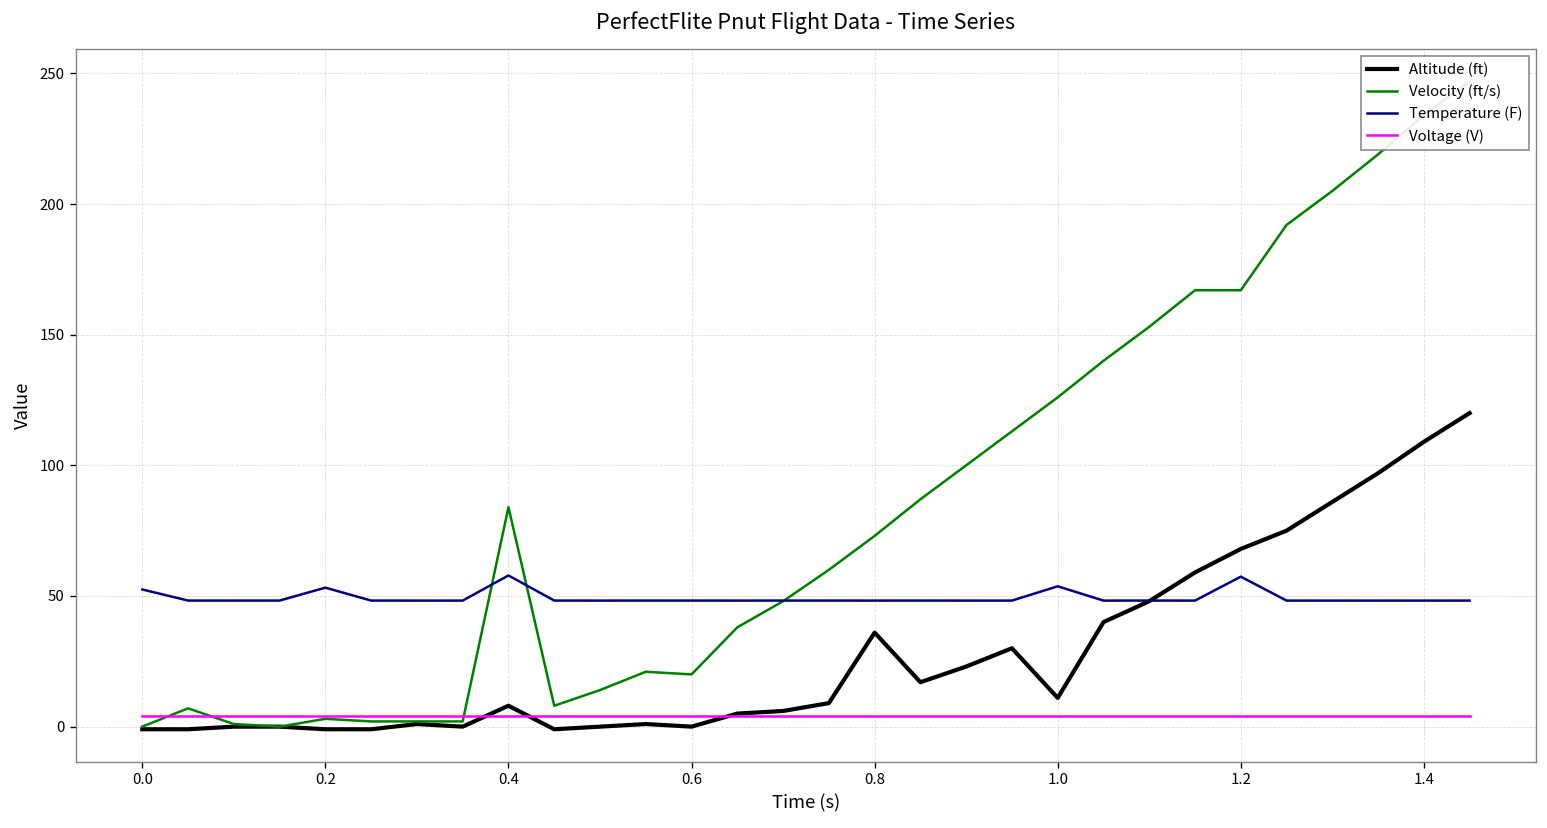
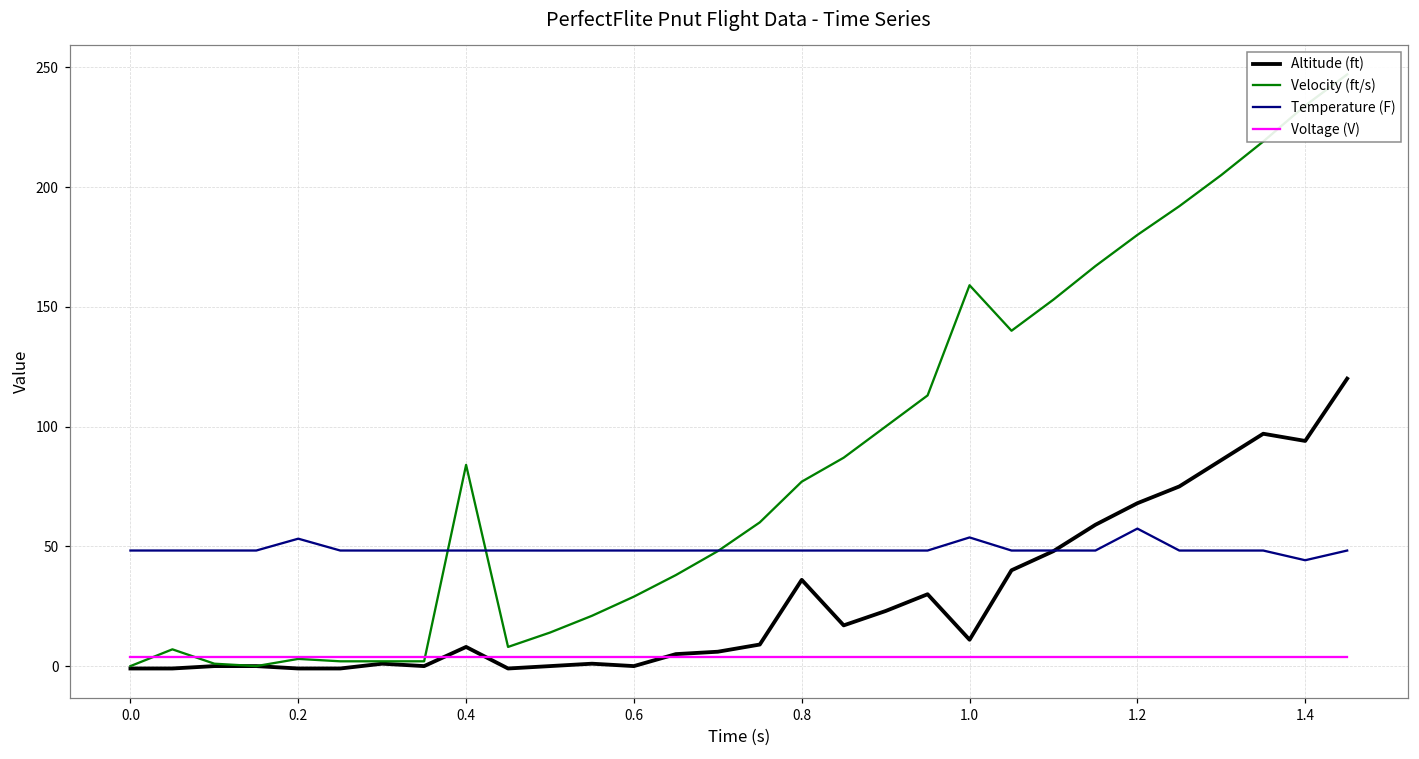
Temperature (F), 0.0: 53 -> 48
Temperature (F), 0.4: 58 -> 48
Velocity (ft/s), 0.6: 20 -> 29
Velocity (ft/s), 0.8: 73 -> 77
Velocity (ft/s), 1.0: 126 -> 159
Velocity (ft/s), 1.2: 167 -> 180
Altitude (ft), 1.4: 109 -> 94
Temperature (F), 1.4: 48 -> 44
